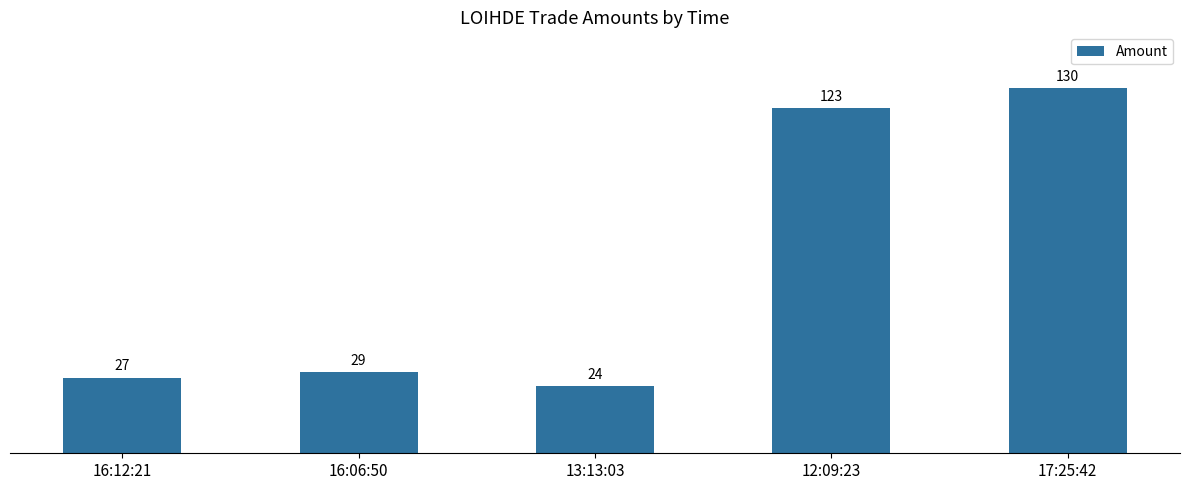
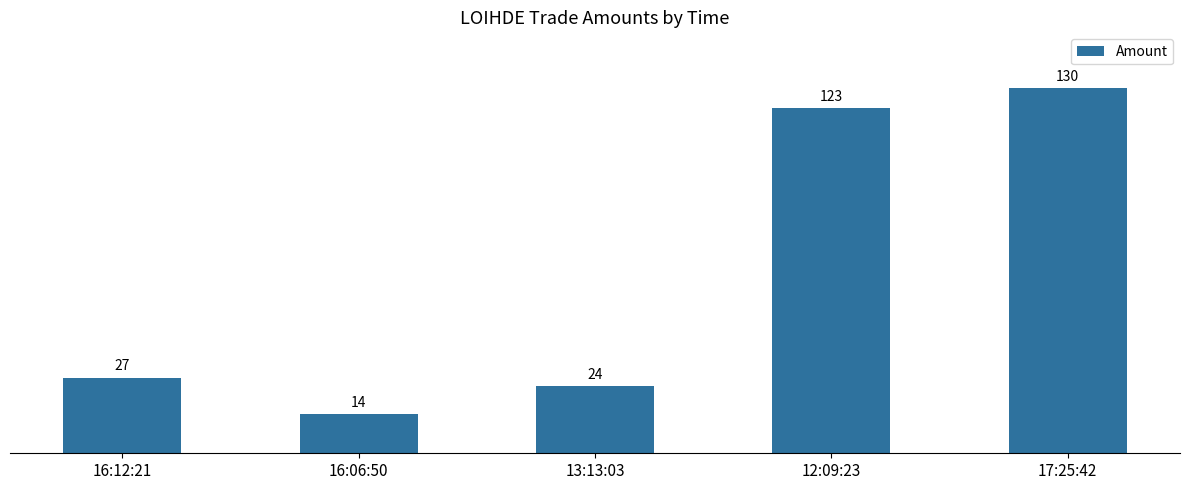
16:06:50: 29 -> 14
